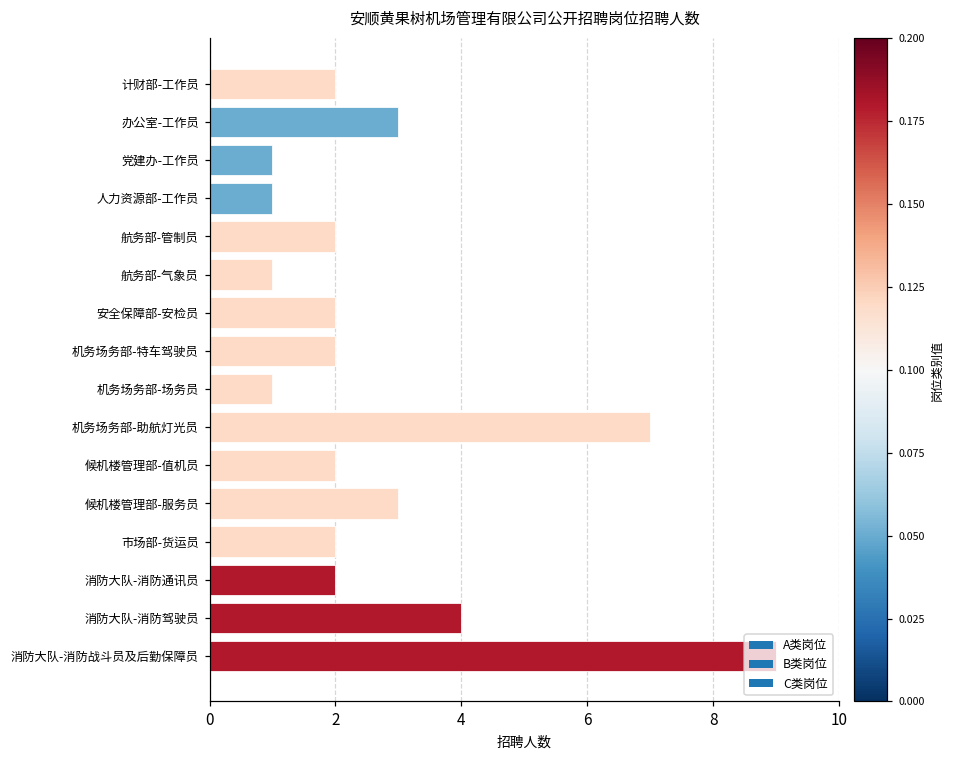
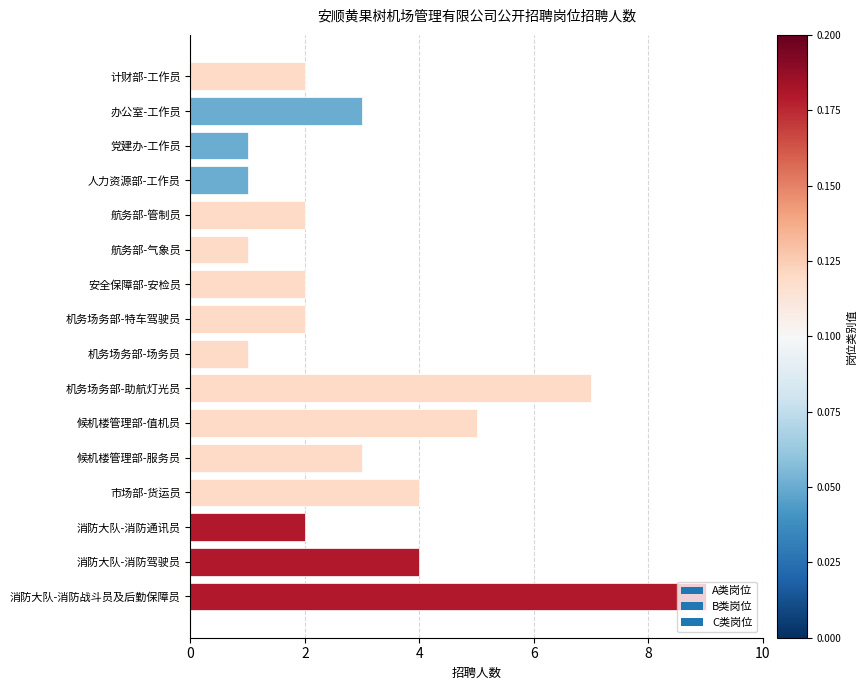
候机楼管理部-值机员: 2 -> 5
市场部-货运员: 2 -> 4
